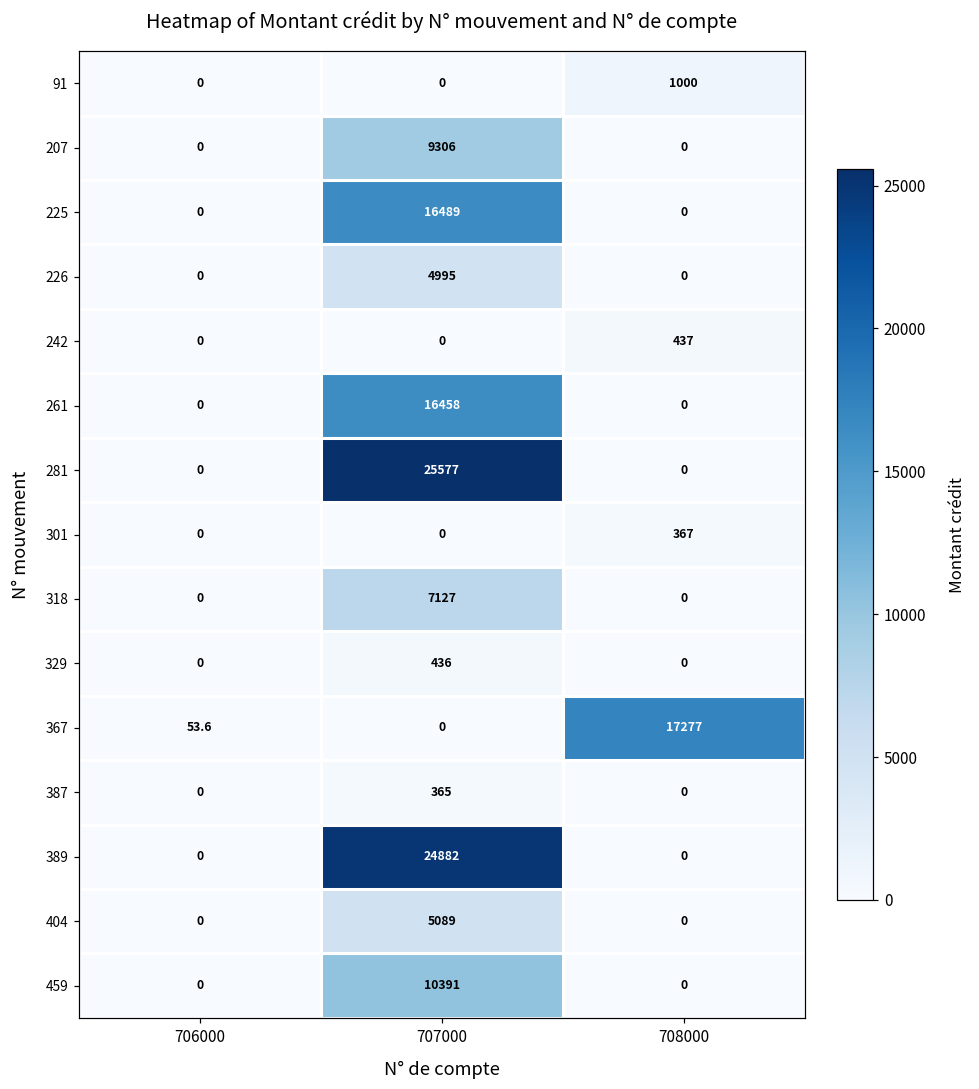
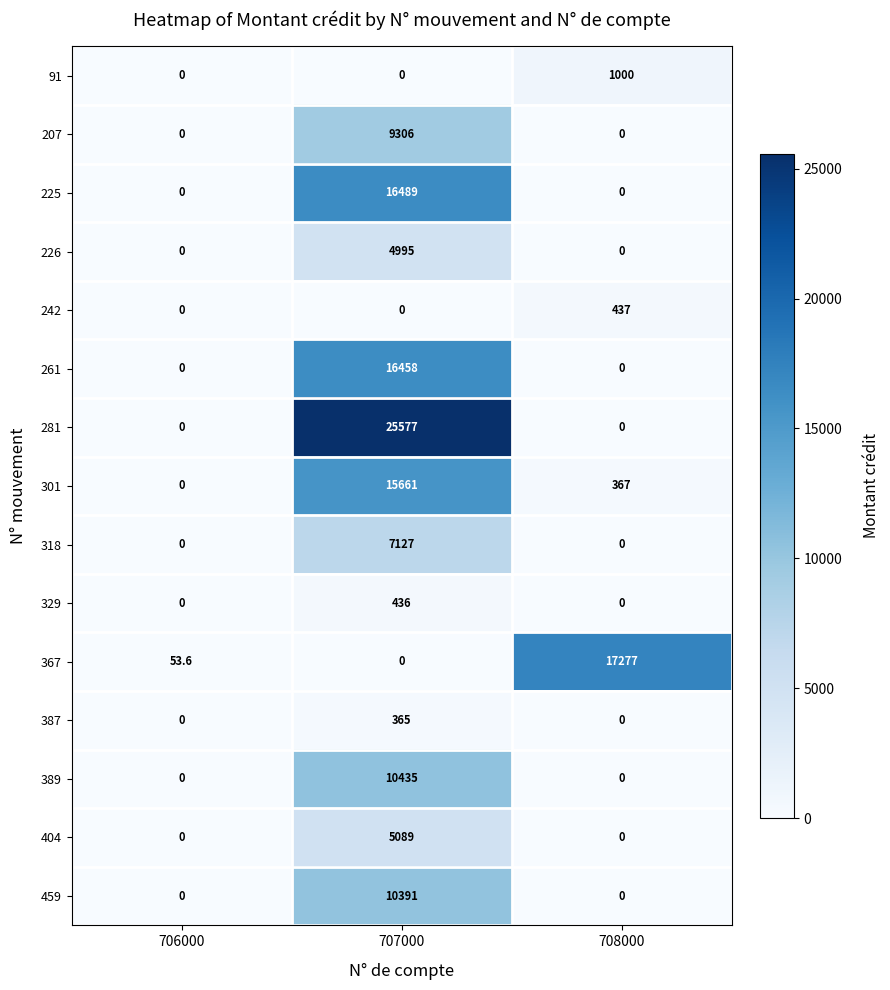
301, 707000: 0 -> 15661
389, 707000: 24882 -> 10435
